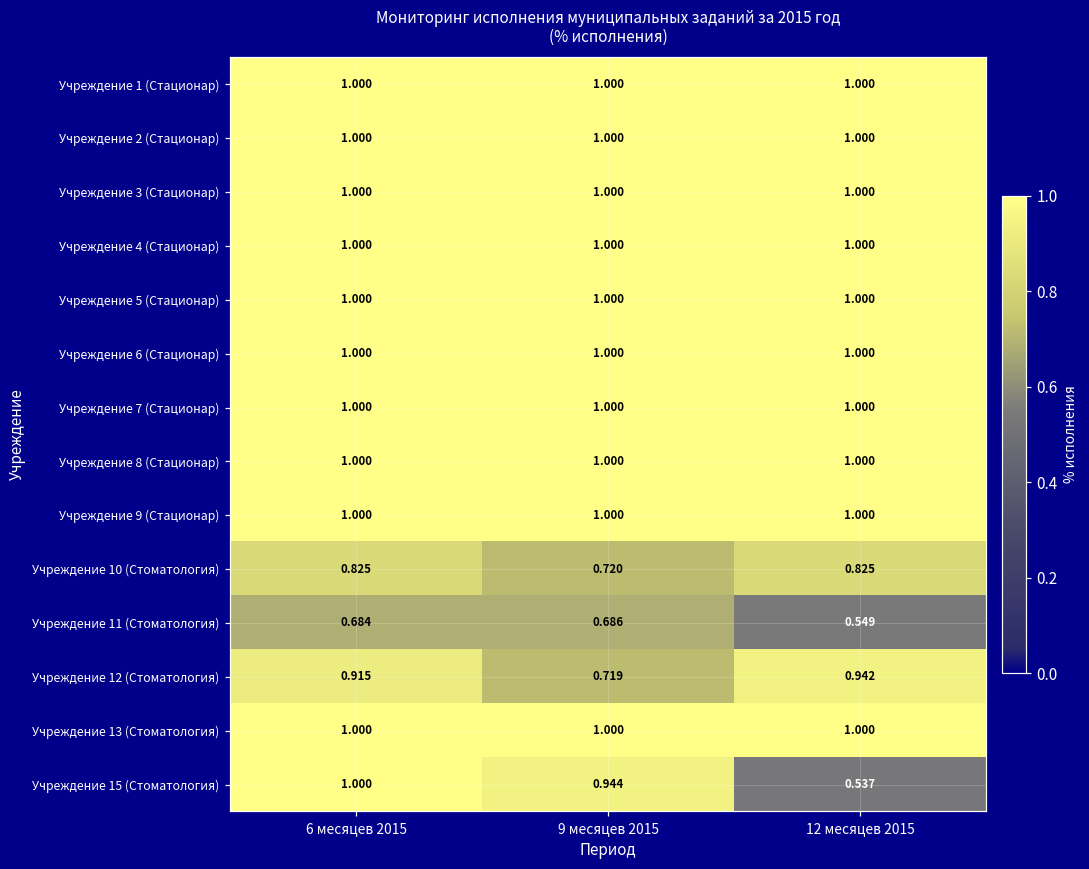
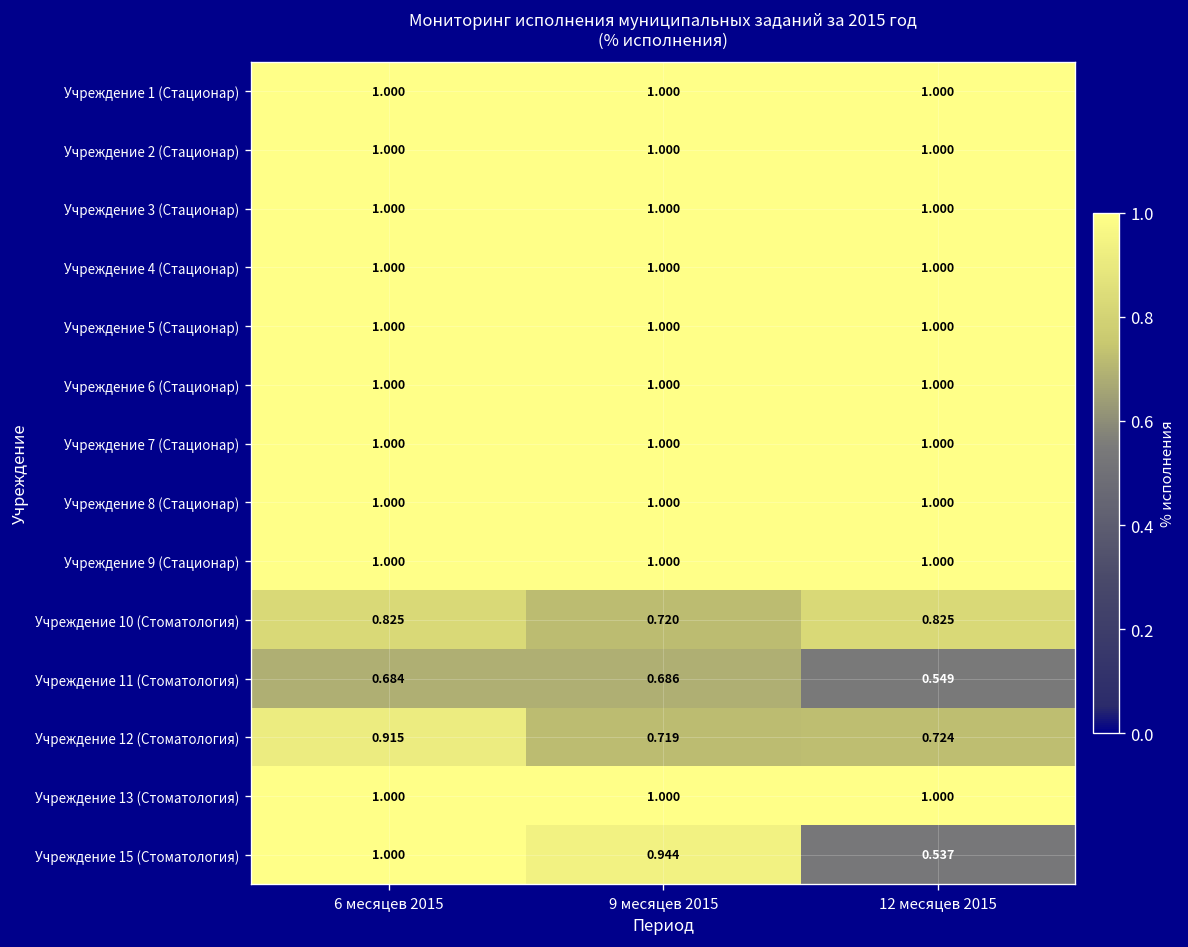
Учреждение 12 (Стоматология), 12 месяцев 2015: 0.942 -> 0.724
